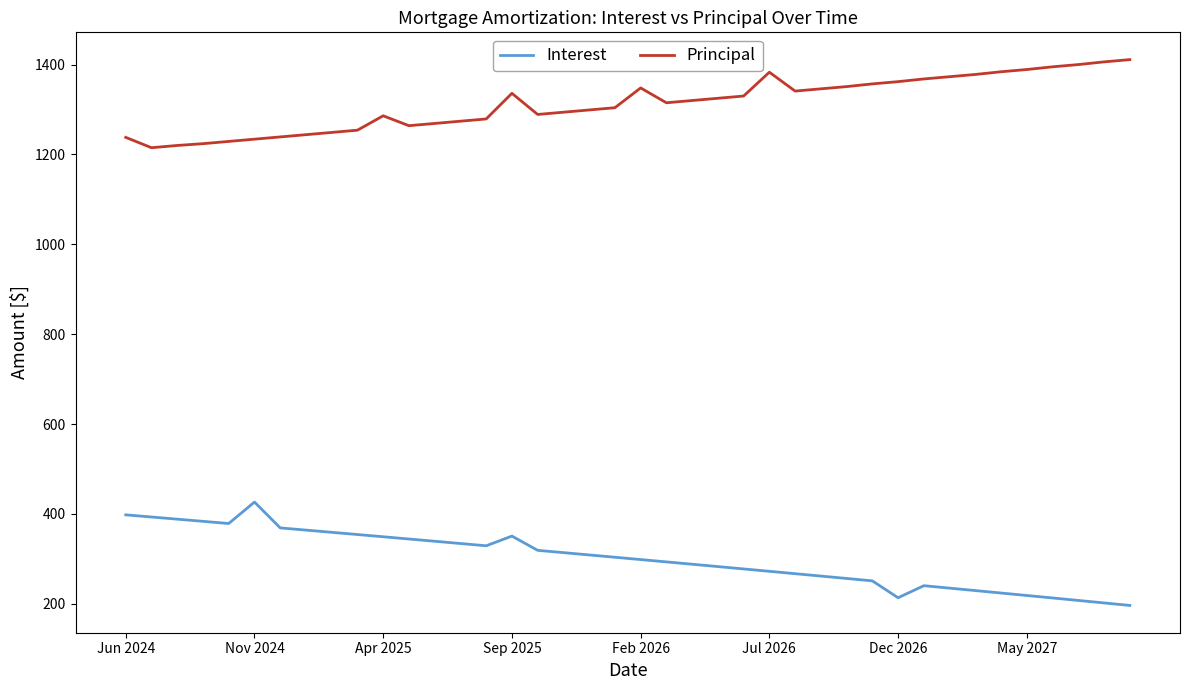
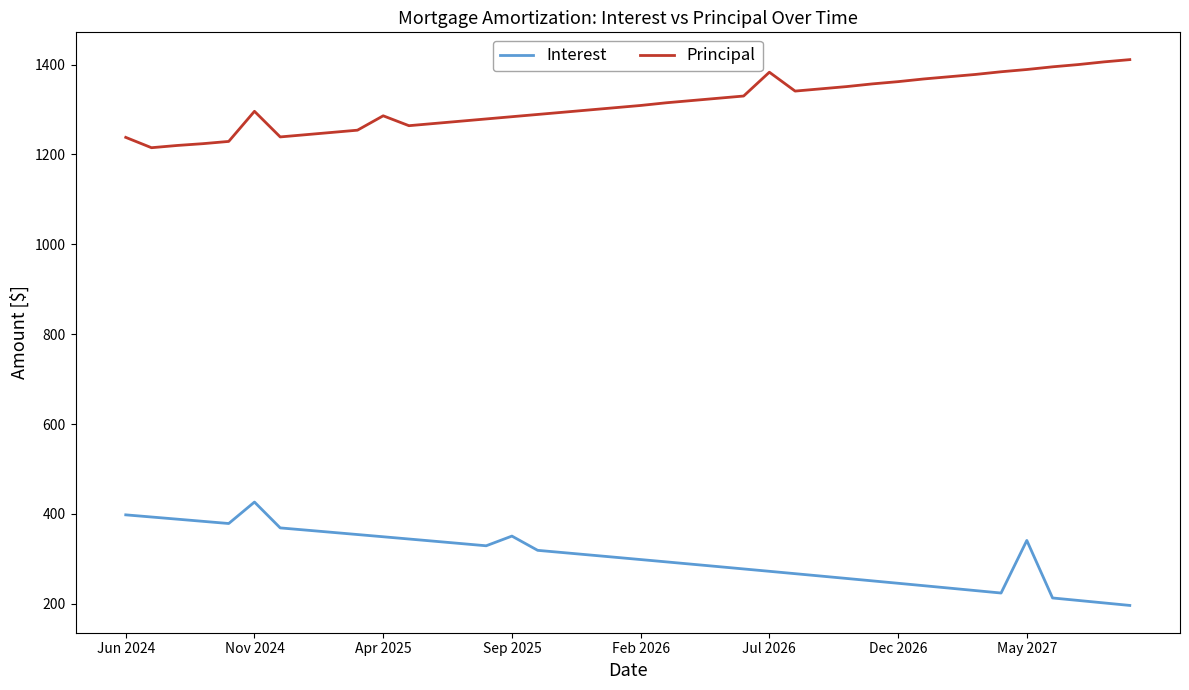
Principal, Nov 2024: 1230 -> 1300
Principal, Sep 2025: 1340 -> 1280
Principal, Feb 2026: 1350 -> 1310
Interest, Dec 2026: 210 -> 250
Interest, May 2027: 220 -> 340
